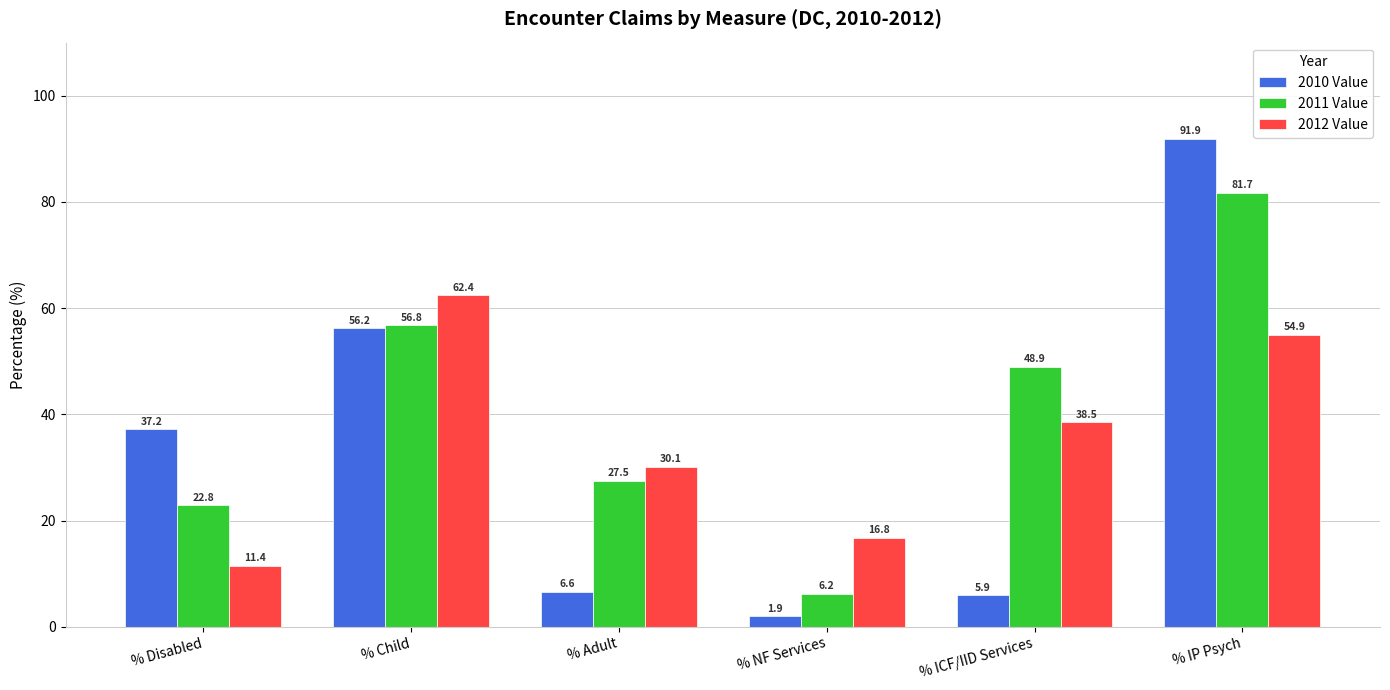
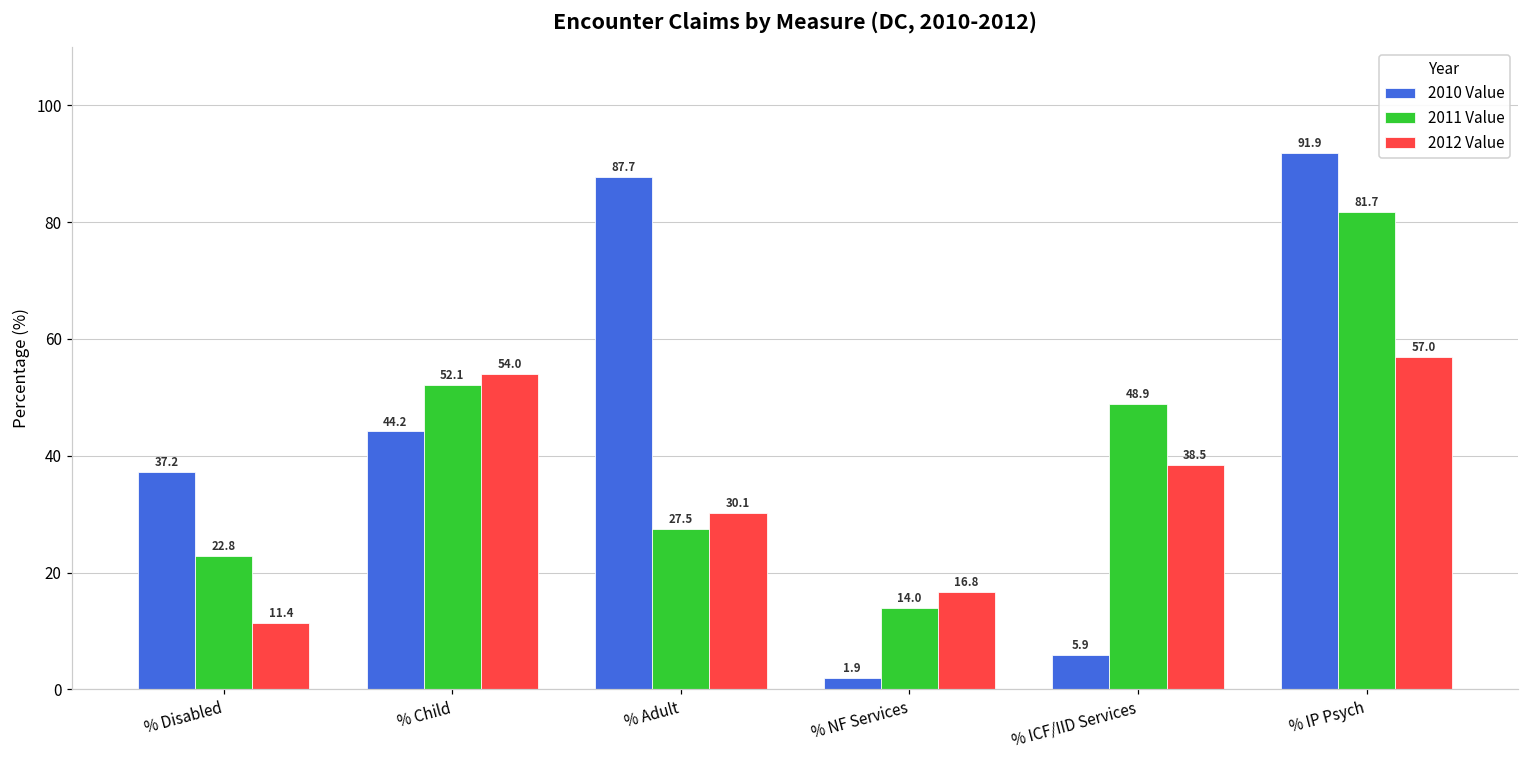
2010 Value, % Child: 56.2 -> 44.2
2011 Value, % Child: 56.8 -> 52.1
2012 Value, % Child: 62.4 -> 54.0
2010 Value, % Adult: 6.6 -> 87.7
2011 Value, % NF Services: 6.2 -> 14.0
2012 Value, % IP Psych: 54.9 -> 57.0
